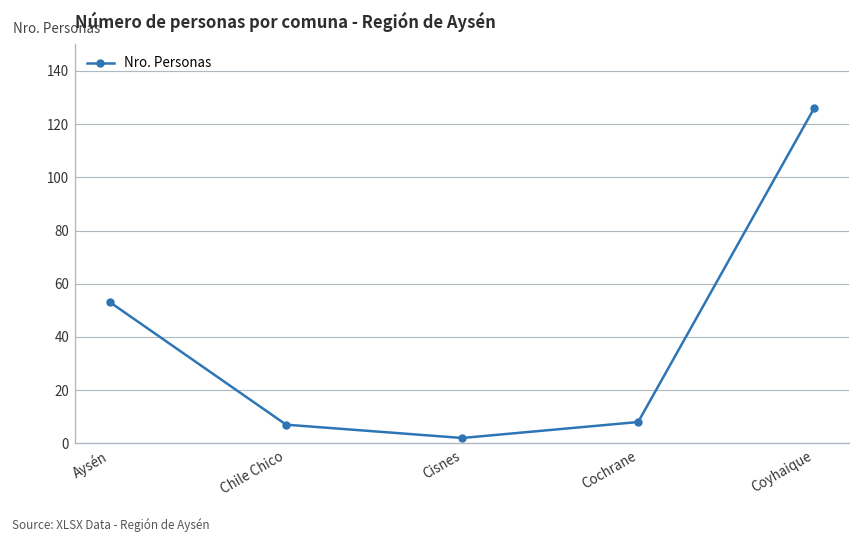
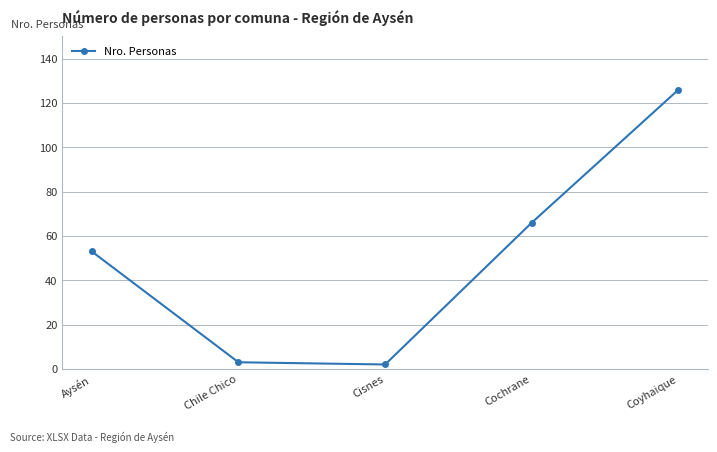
Chile Chico: 7 -> 3
Cochrane: 8 -> 66
